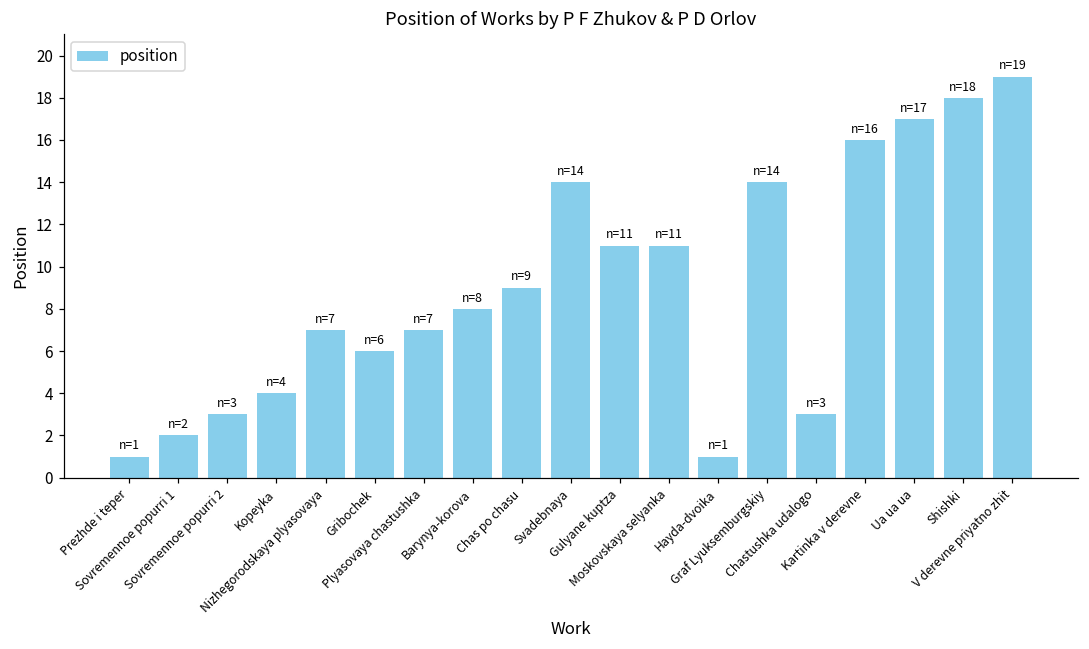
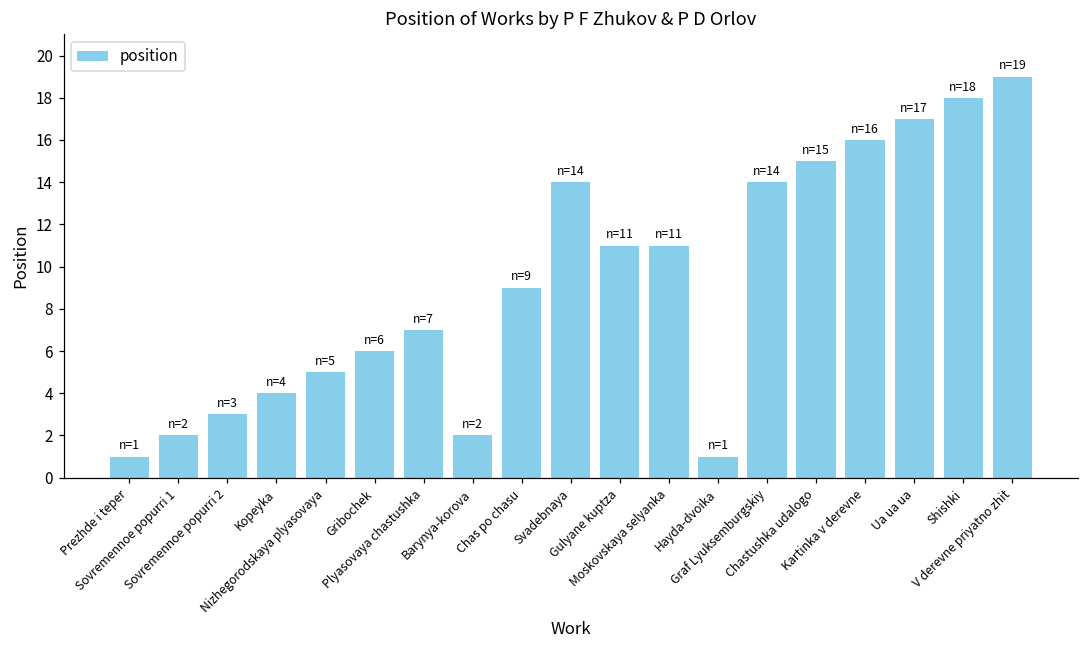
Nizhegorodskaya plyasovaya: 7 -> 5
Barynya-korova: 8 -> 2
Chastushka udalogo: 3 -> 15
